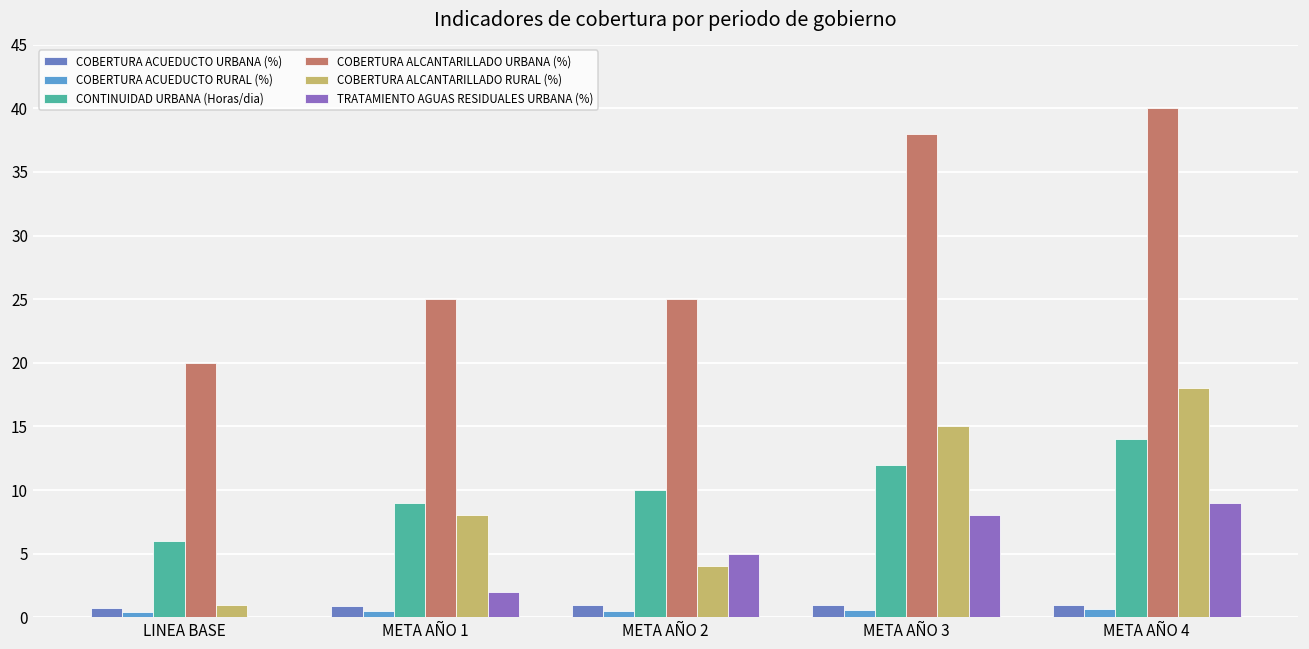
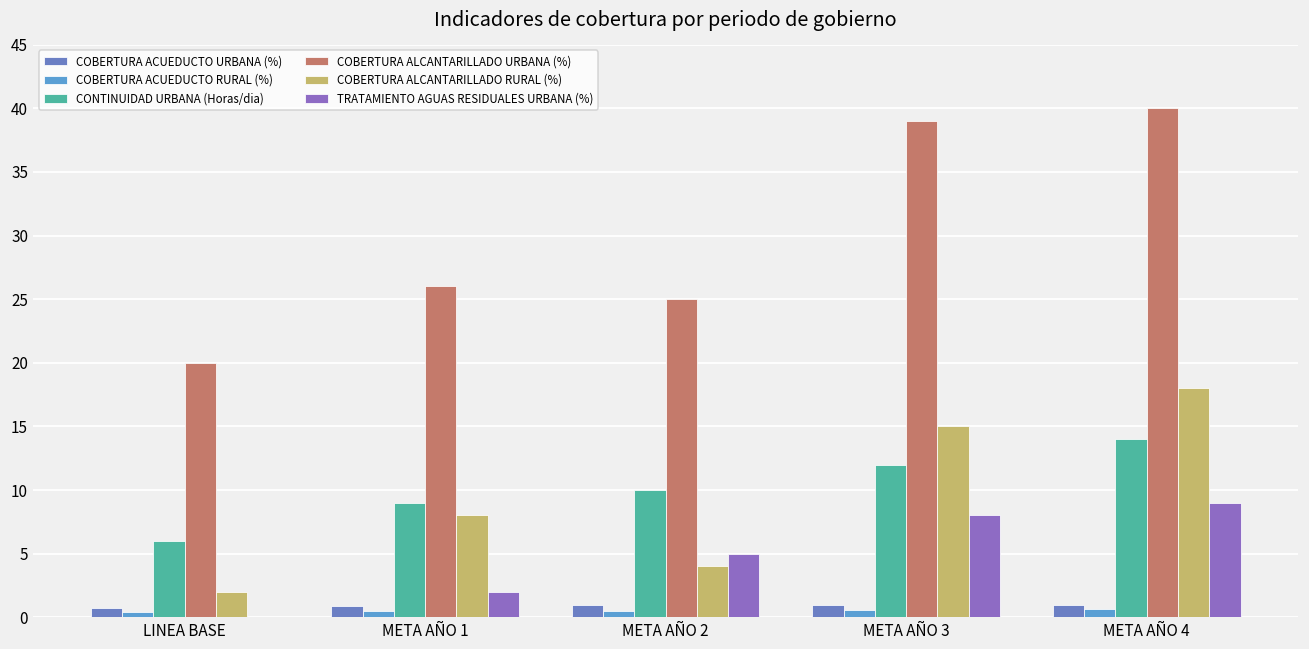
COBERTURA ALCANTARILLADO RURAL (%), LINEA BASE: 1 -> 2
COBERTURA ALCANTARILLADO URBANA (%), META AÑO 1: 25 -> 26
COBERTURA ALCANTARILLADO URBANA (%), META AÑO 3: 38 -> 39
